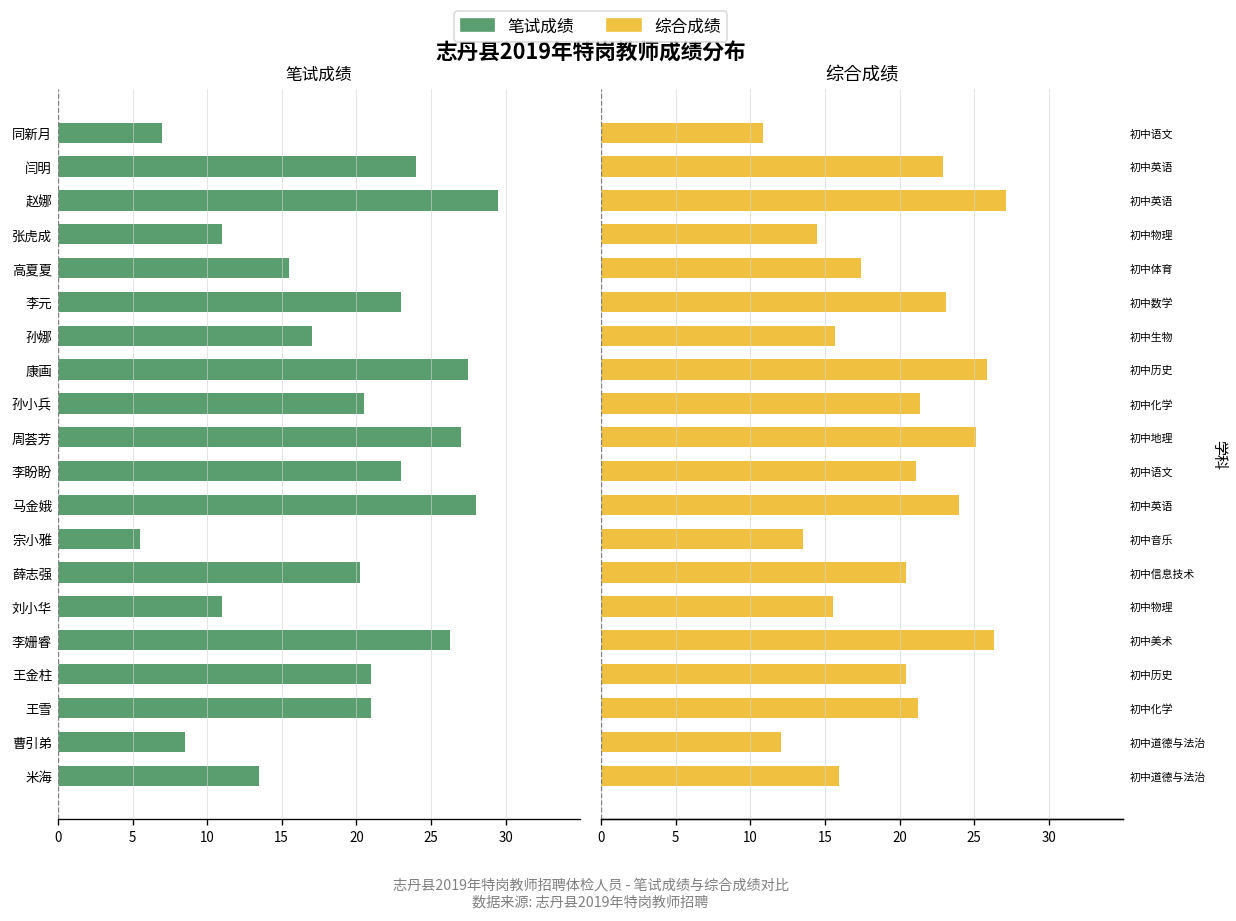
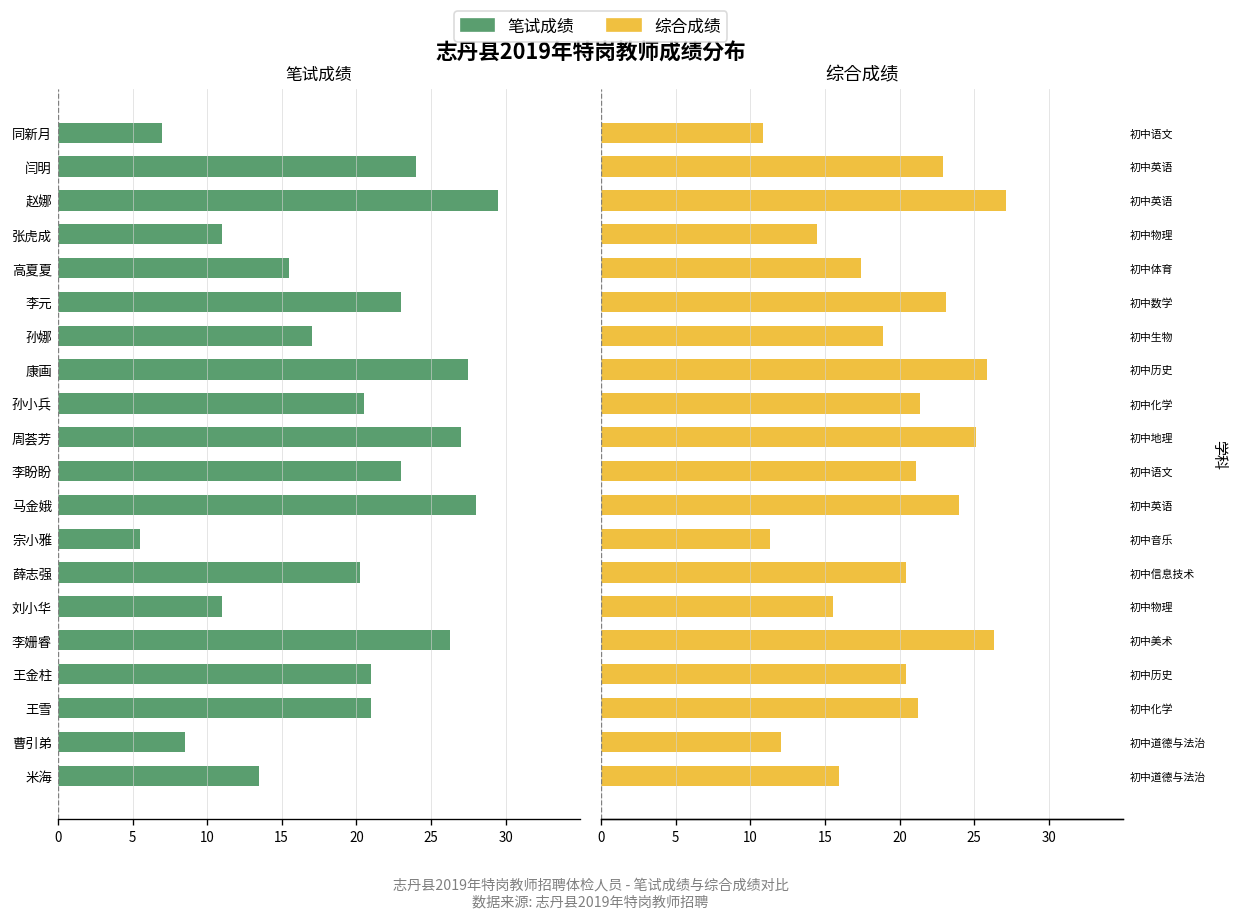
综合成绩, 初中生物: 15.7 -> 18.9
综合成绩, 初中音乐: 13.5 -> 11.3
